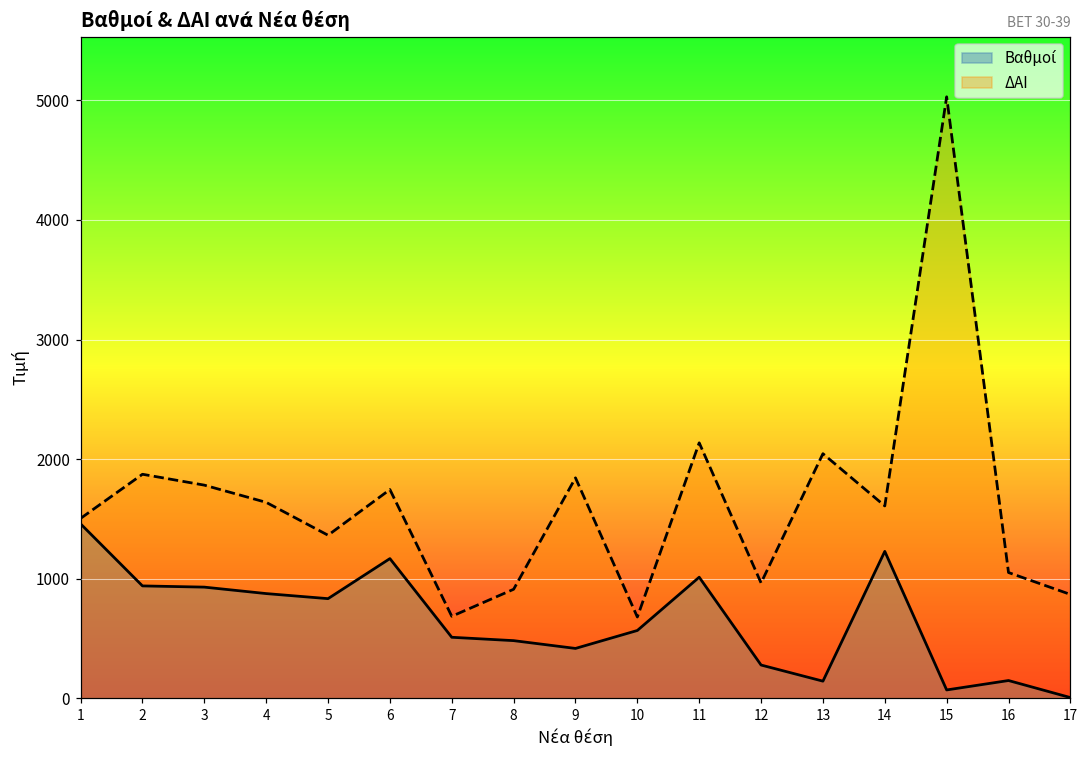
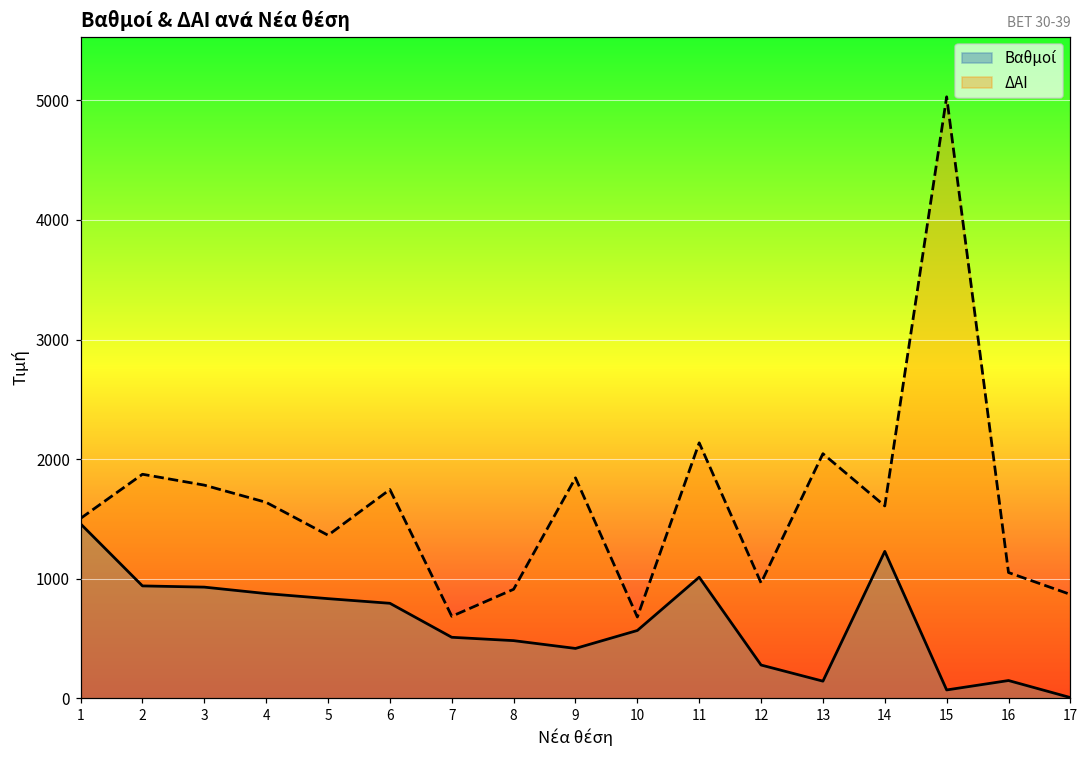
Βαθμοί, 6: 1170 -> 790
